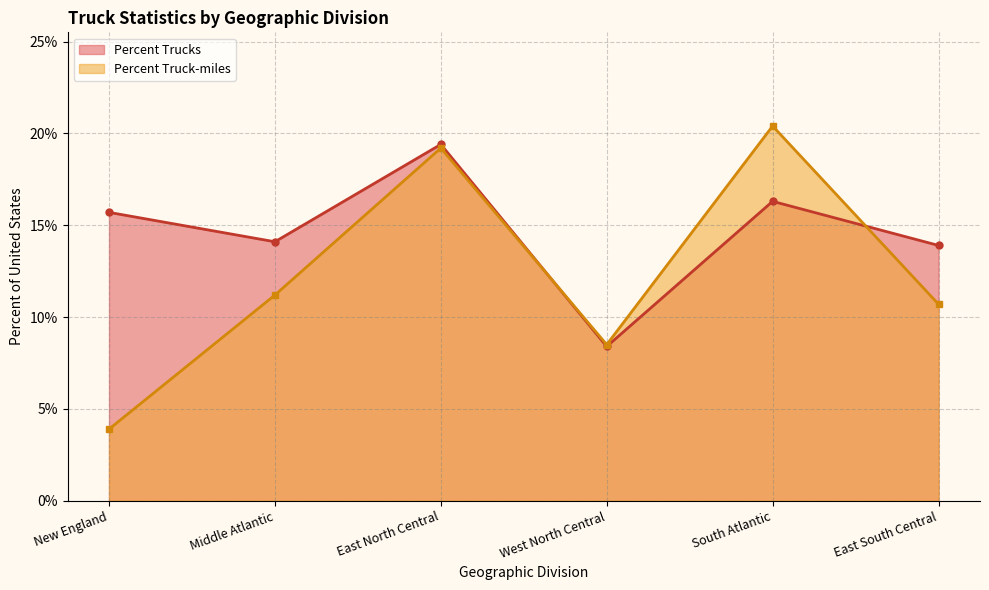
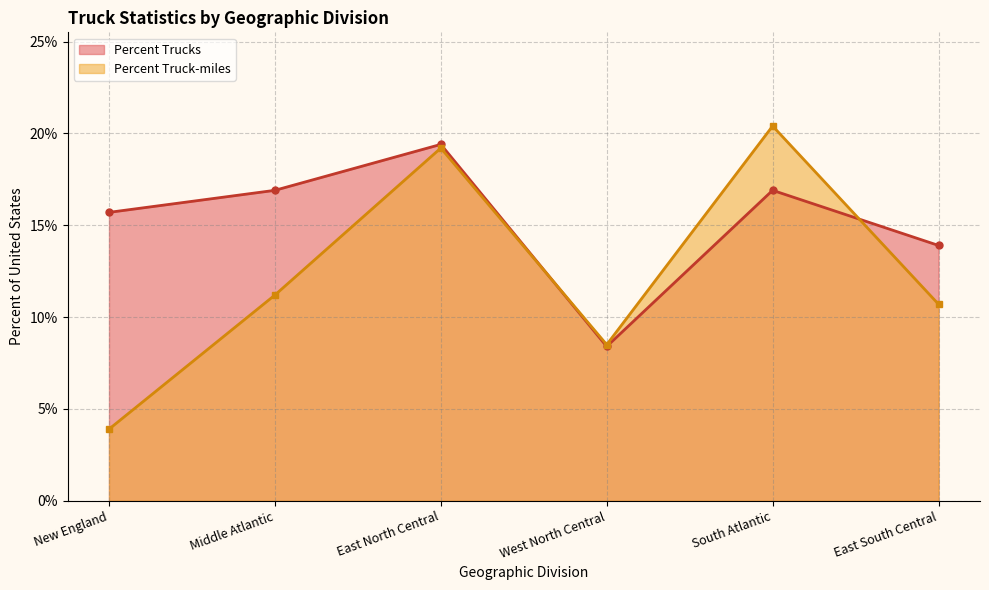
Percent Trucks, Middle Atlantic: 14.1% -> 16.9%
Percent Trucks, South Atlantic: 16.3% -> 16.9%
